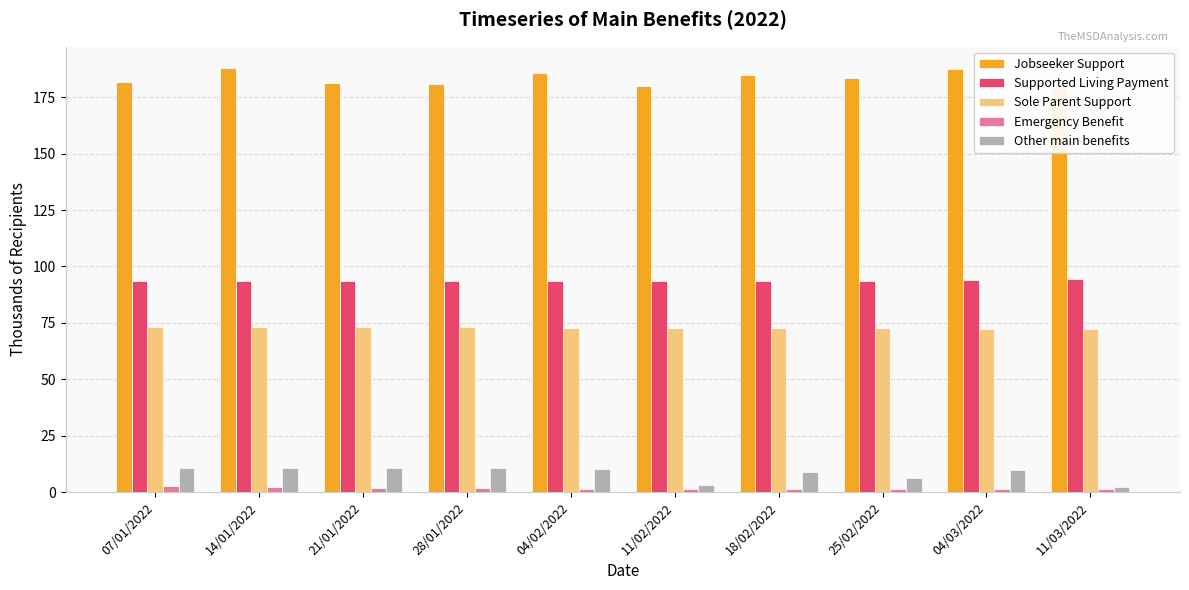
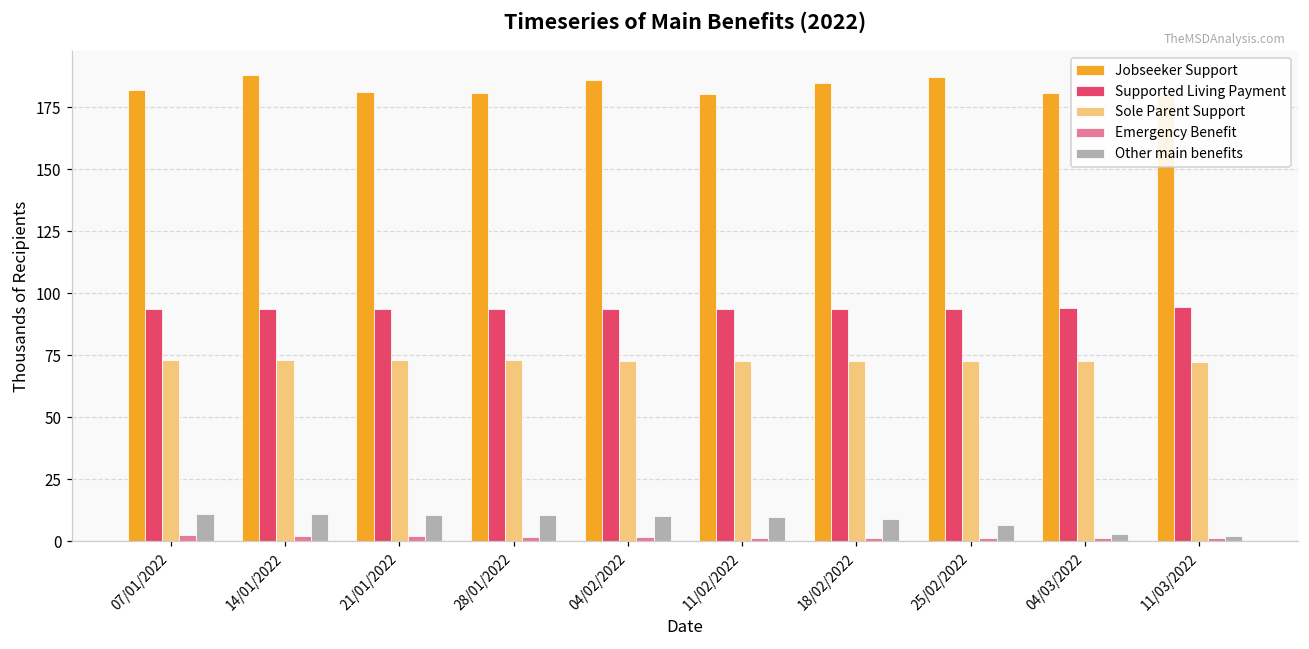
Other main benefits, 11/02/2022: 3 -> 10
Jobseeker Support, 25/02/2022: 183 -> 187
Jobseeker Support, 04/03/2022: 187 -> 181
Other main benefits, 04/03/2022: 10 -> 3
